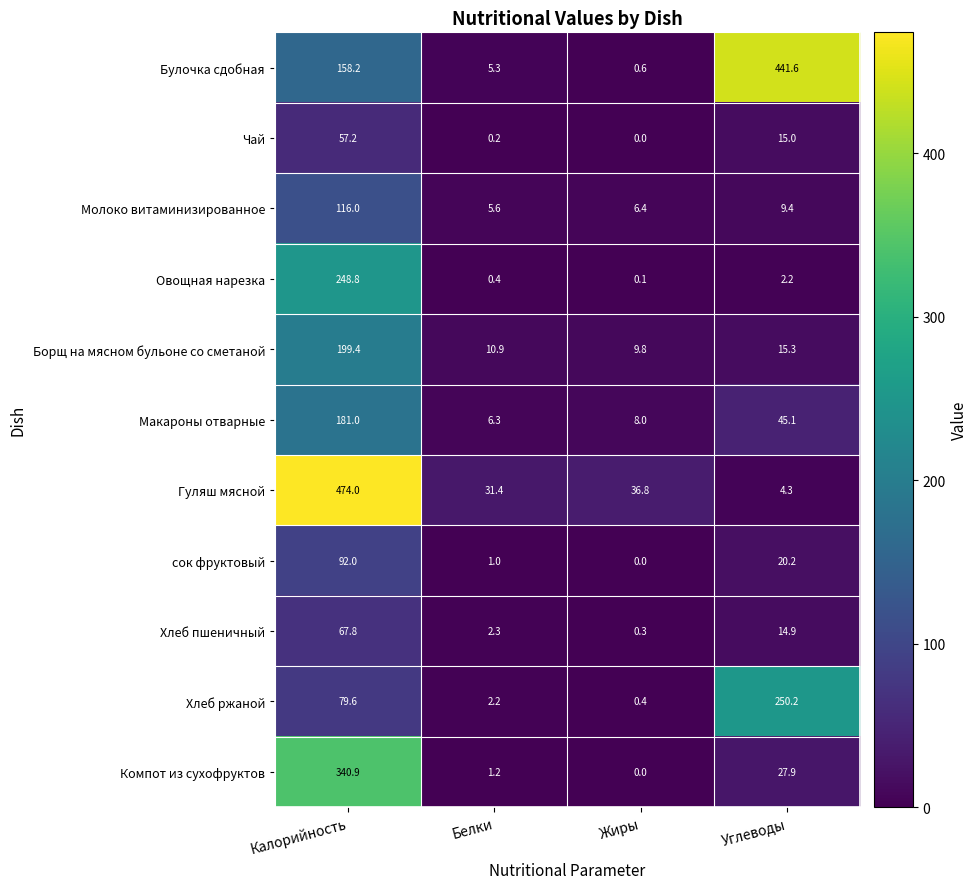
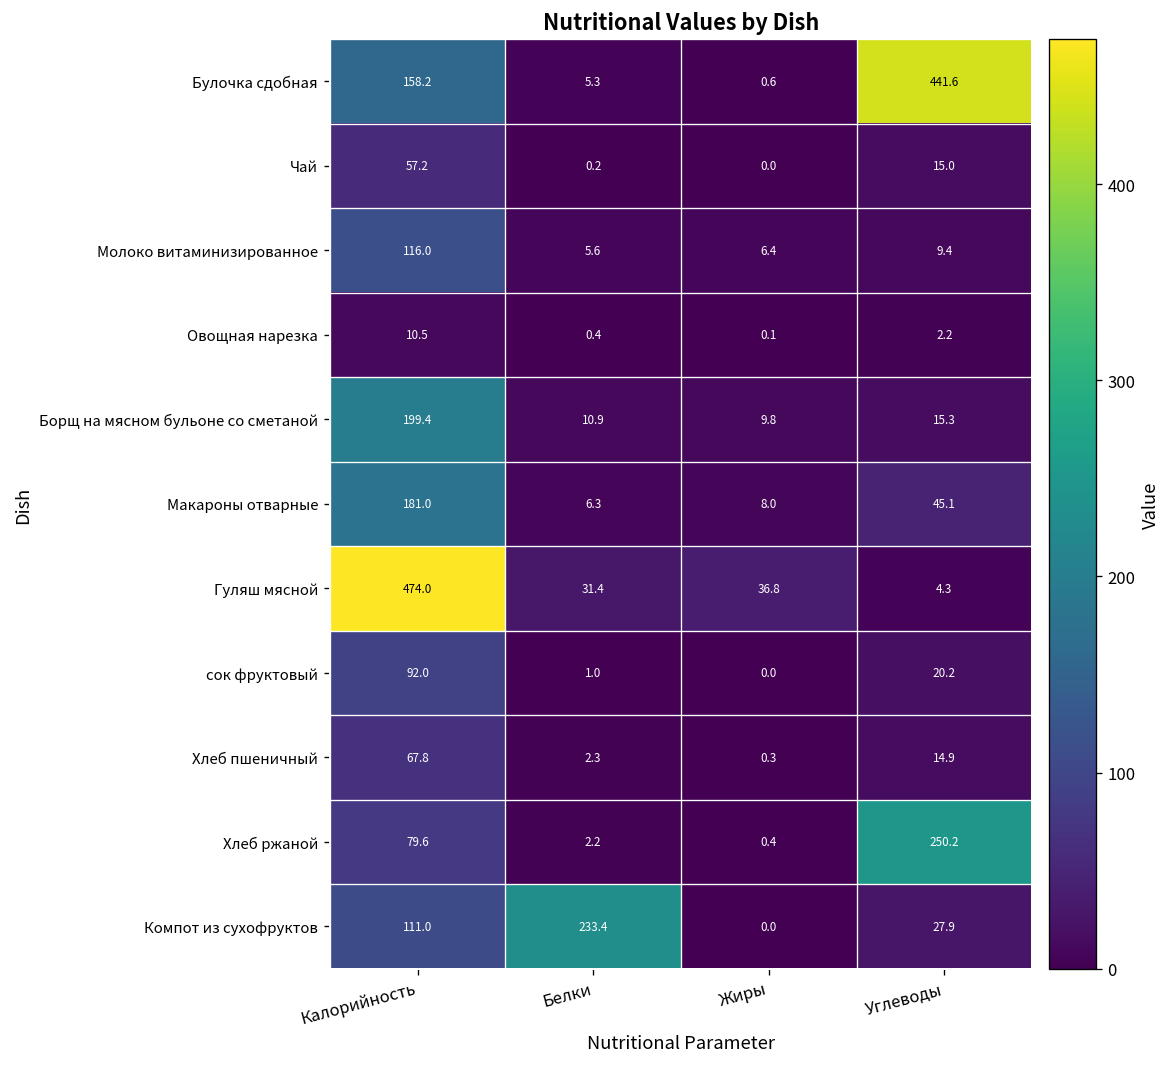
Овощная нарезка, Калорийность: 248.8 -> 10.5
Компот из сухофруктов, Калорийность: 340.9 -> 111.0
Компот из сухофруктов, Белки: 1.2 -> 233.4
